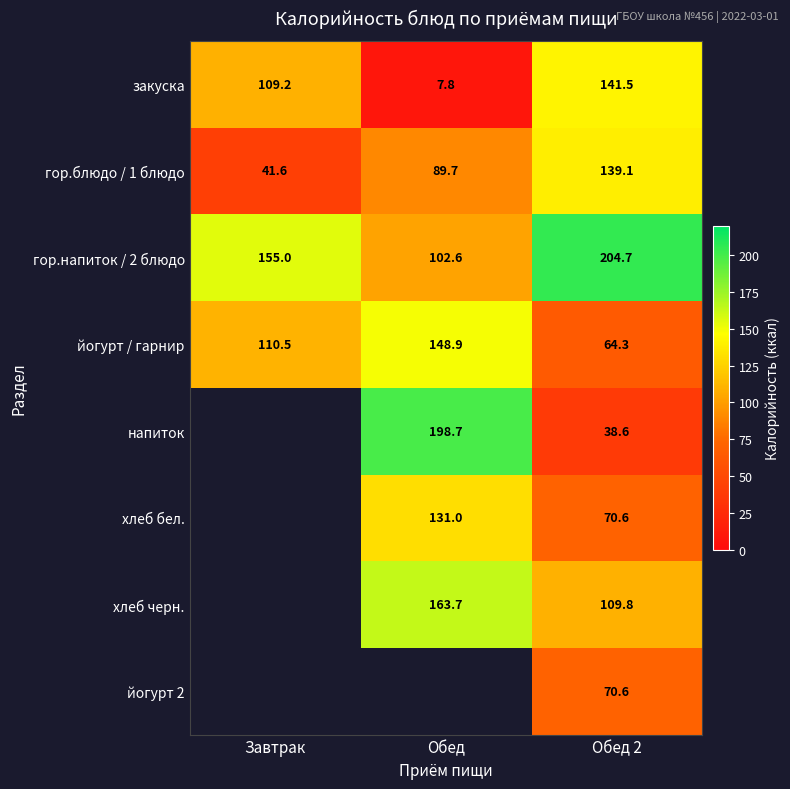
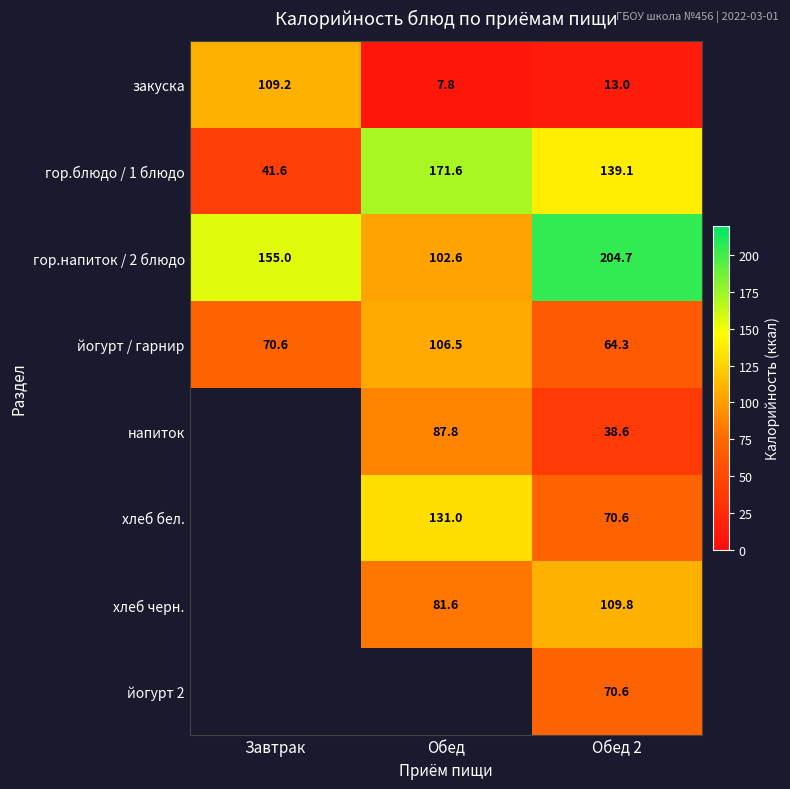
закуска, Обед 2: 141.5 -> 13.0
гор.блюдо / 1 блюдо, Обед: 89.7 -> 171.6
йогурт / гарнир, Завтрак: 110.5 -> 70.6
йогурт / гарнир, Обед: 148.9 -> 106.5
напиток, Обед: 198.7 -> 87.8
хлеб черн., Обед: 163.7 -> 81.6
